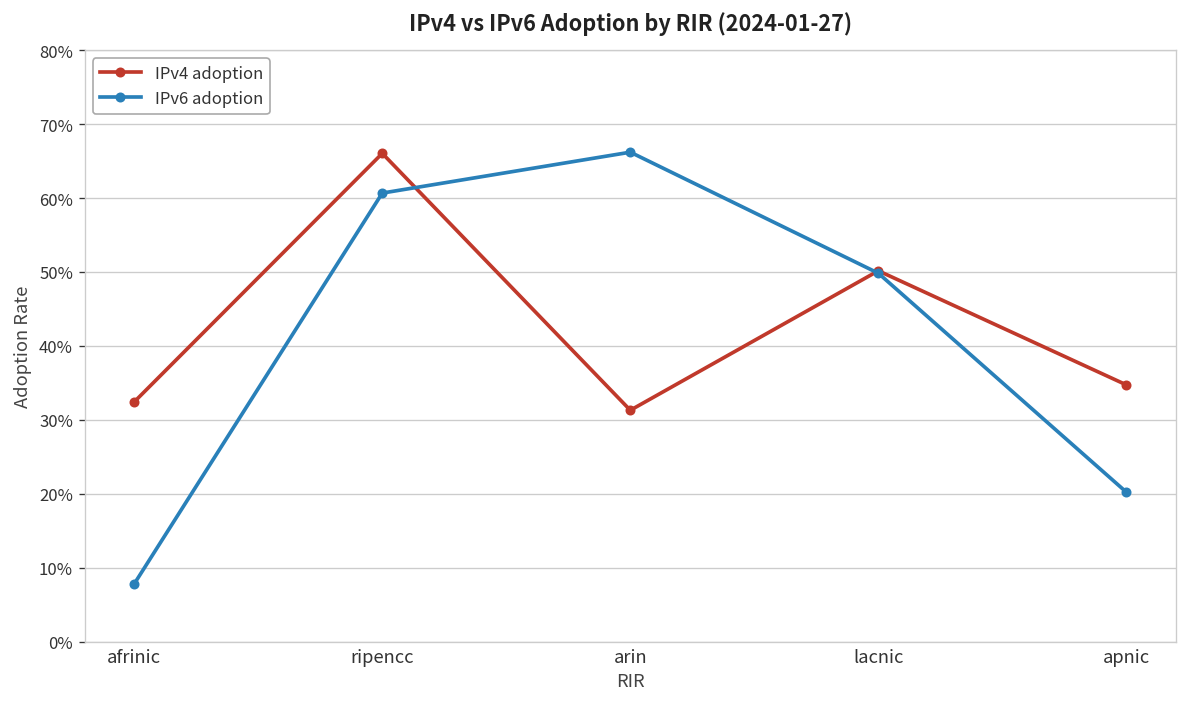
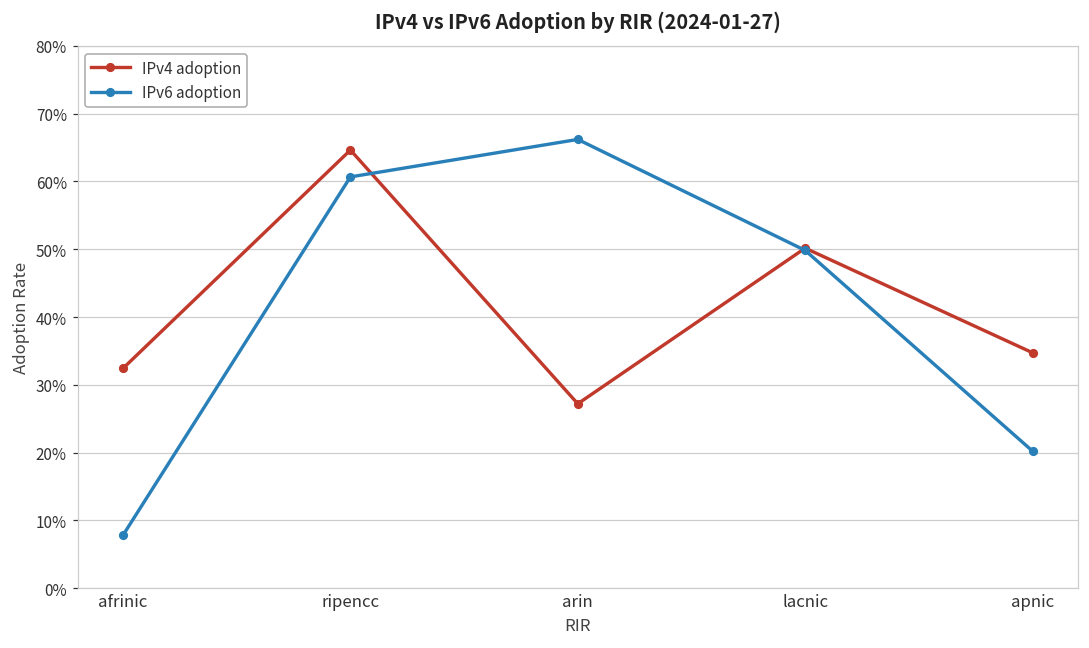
IPv4 adoption, ripencc: 66% -> 65%
IPv4 adoption, arin: 31% -> 27%
